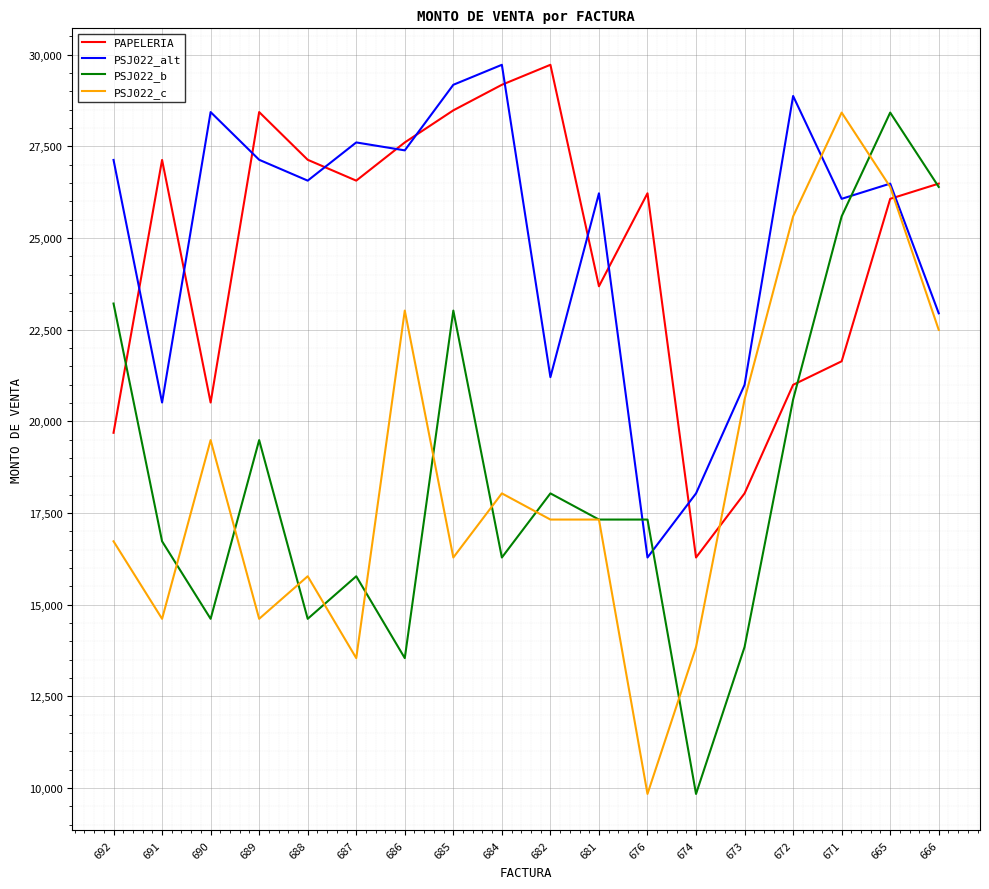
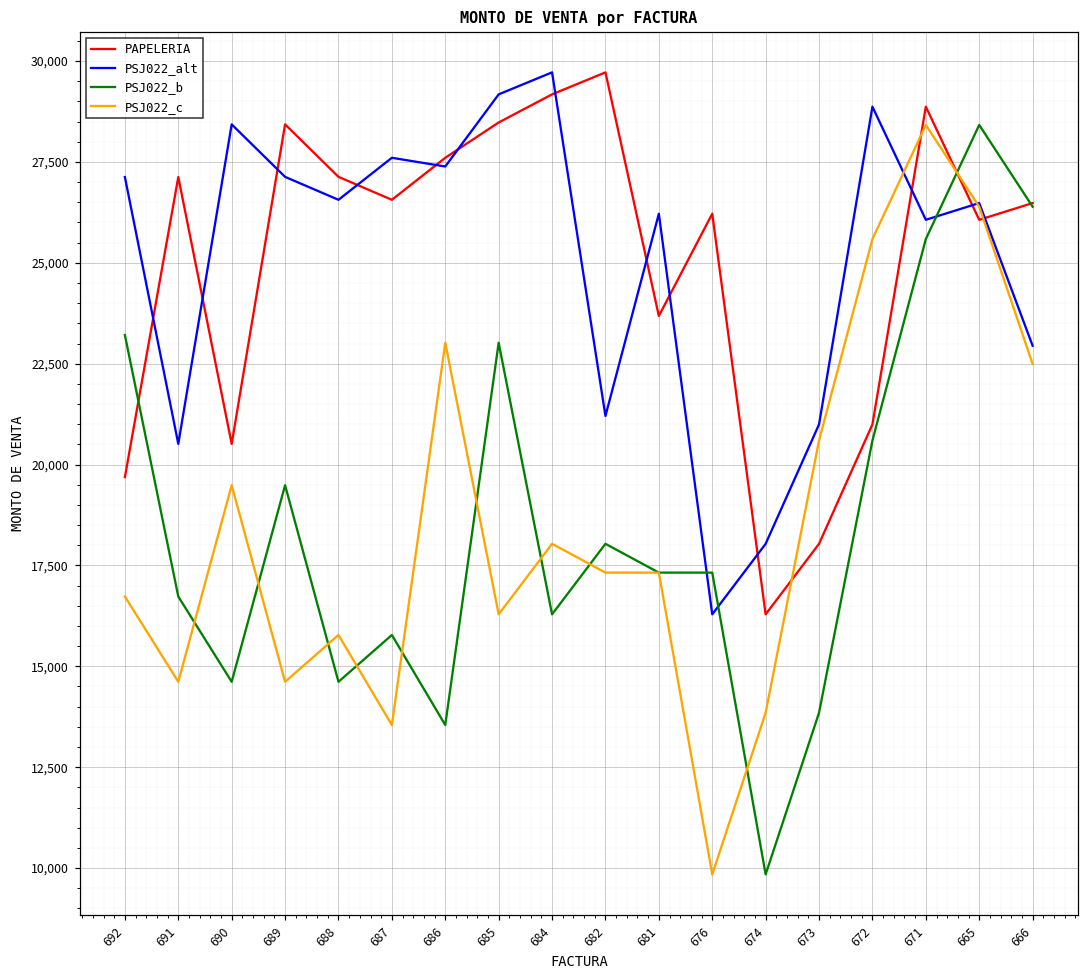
PAPELERIA, 671: 21,600 -> 28,900
